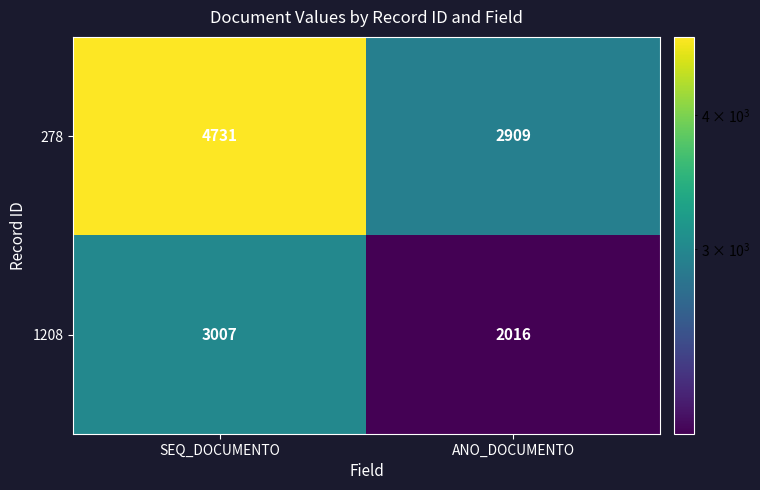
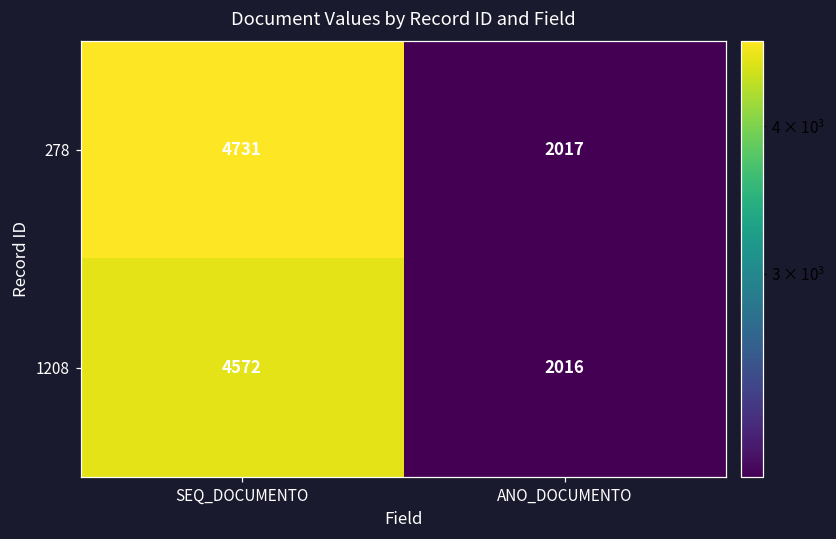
278, ANO_DOCUMENTO: 2909 -> 2017
1208, SEQ_DOCUMENTO: 3007 -> 4572
